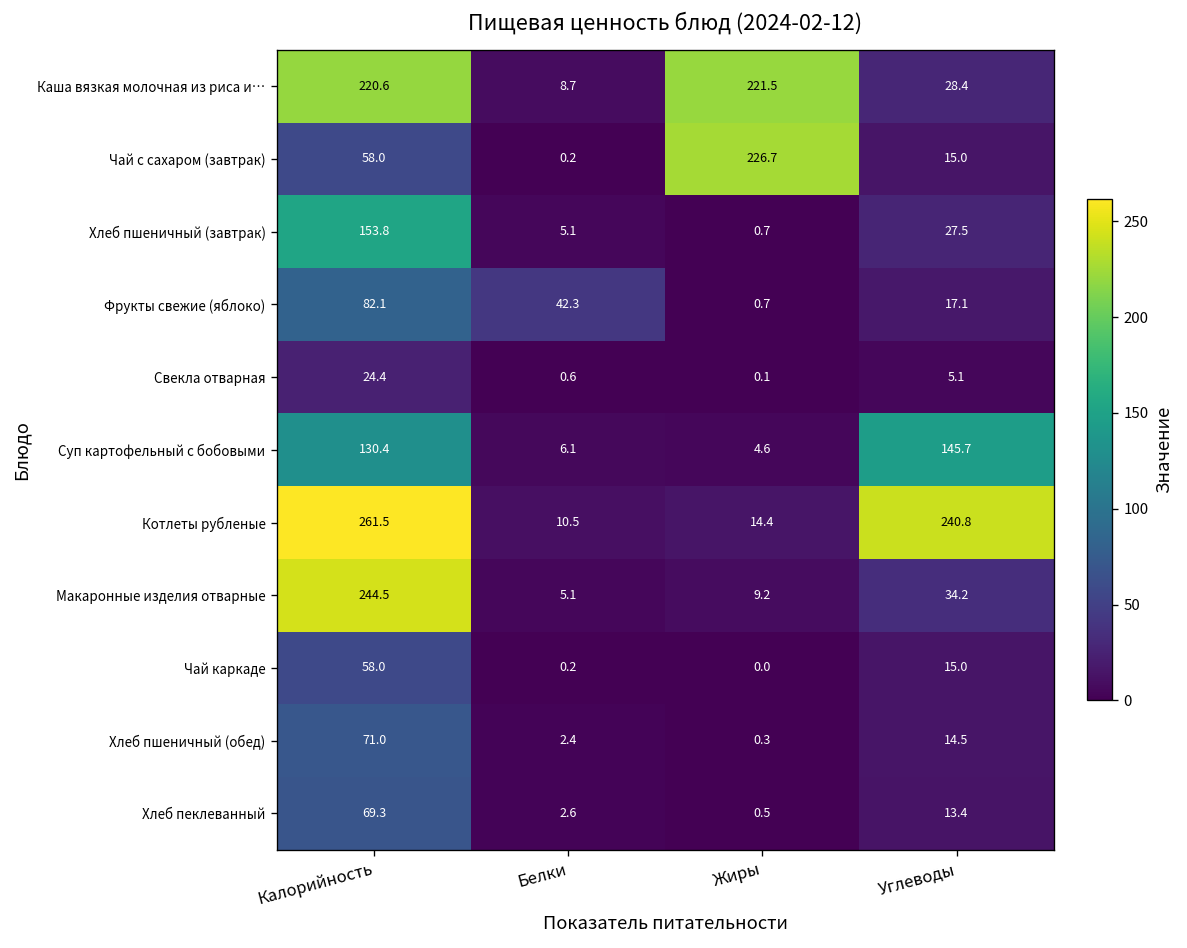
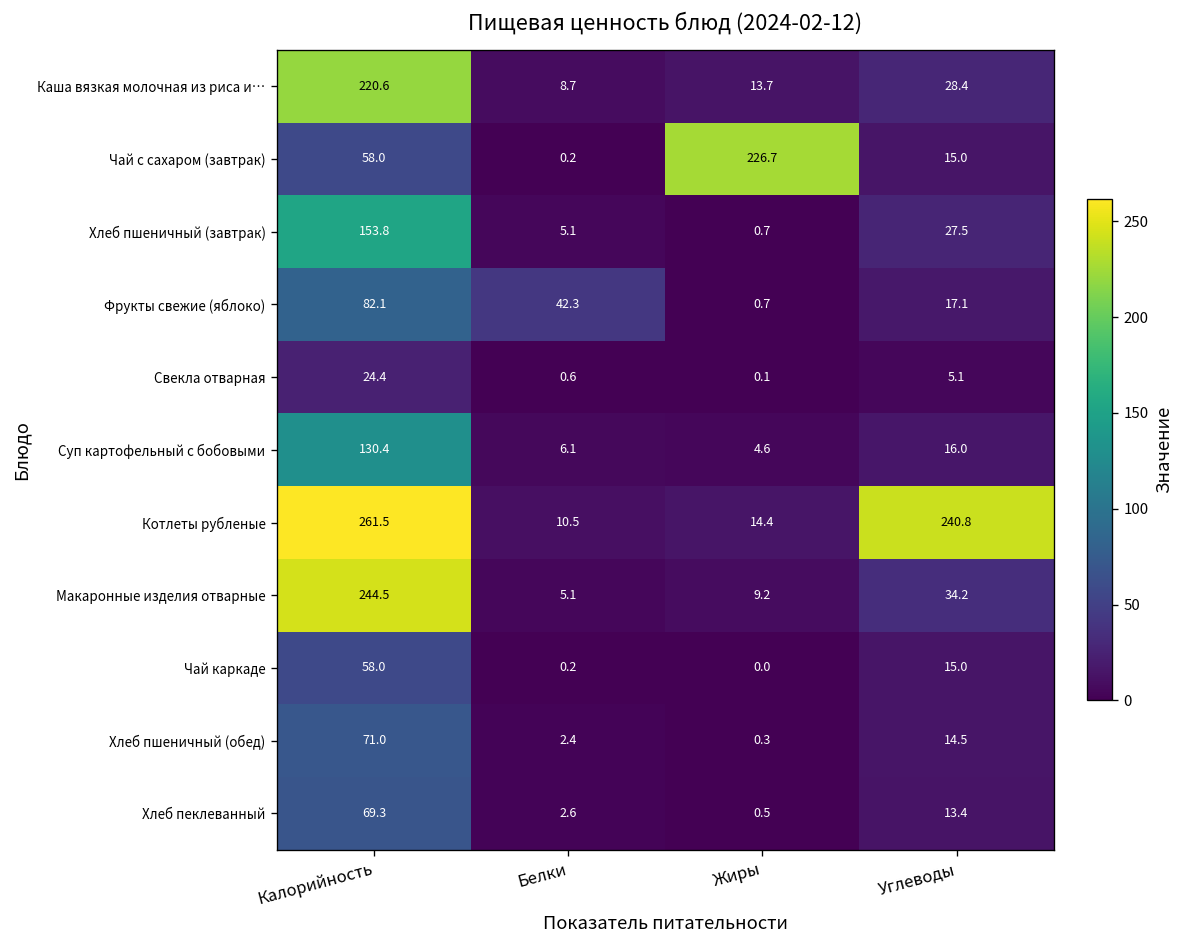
Каша вязкая молочная из риса и…, Жиры: 221.5 -> 13.7
Суп картофельный с бобовыми, Углеводы: 145.7 -> 16.0
